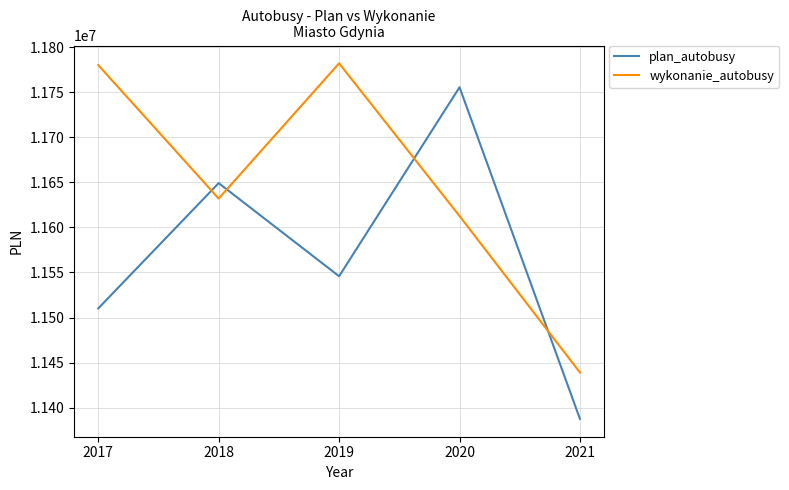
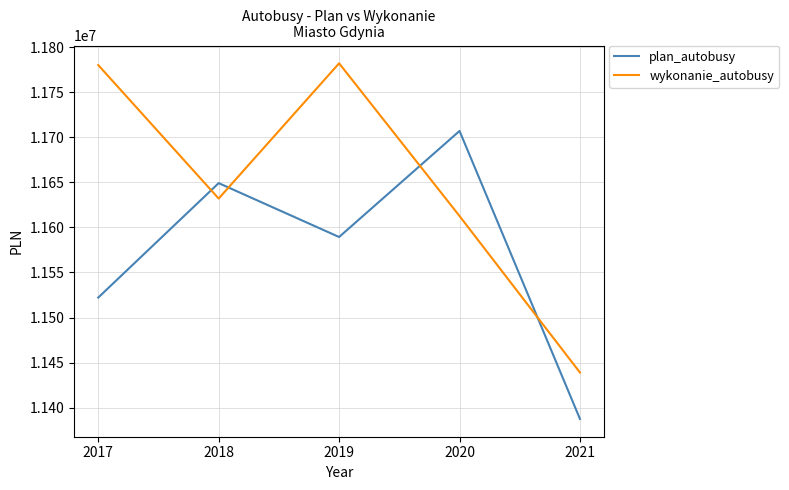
plan_autobusy, 2017: 11510000 -> 11520000
plan_autobusy, 2019: 11550000 -> 11590000
plan_autobusy, 2020: 11760000 -> 11710000
